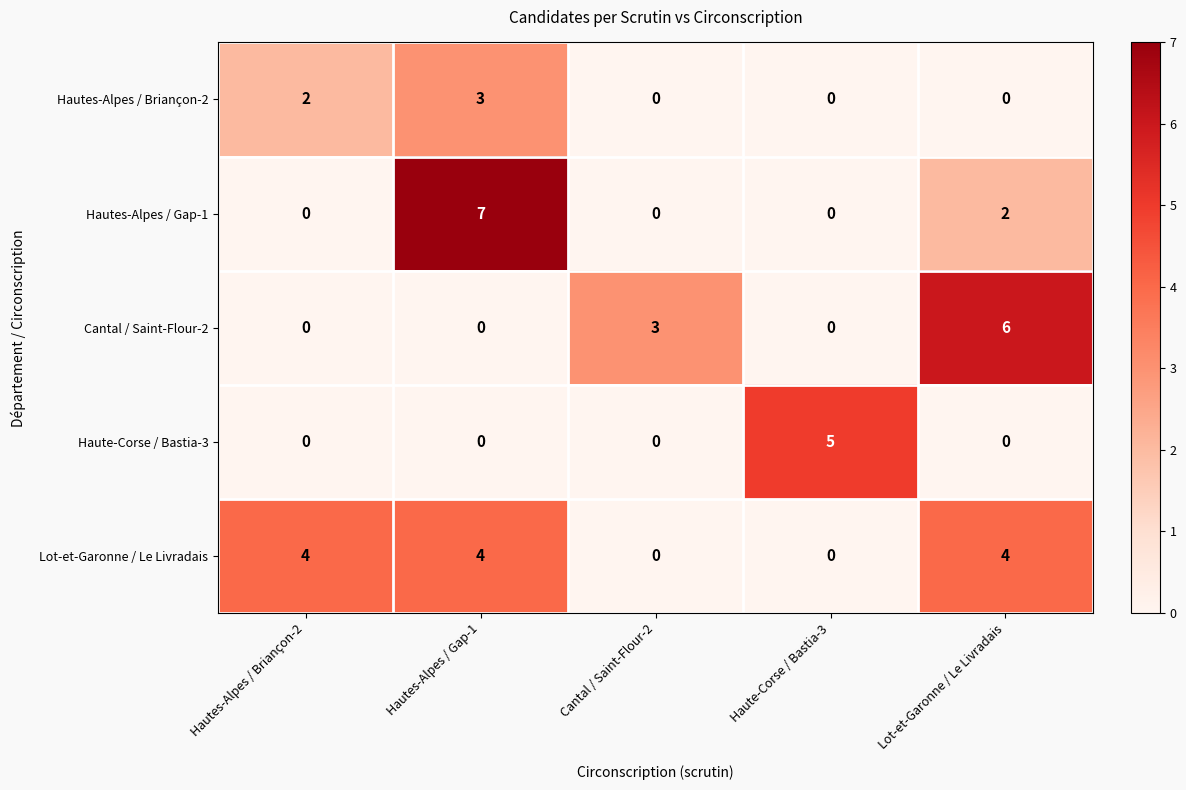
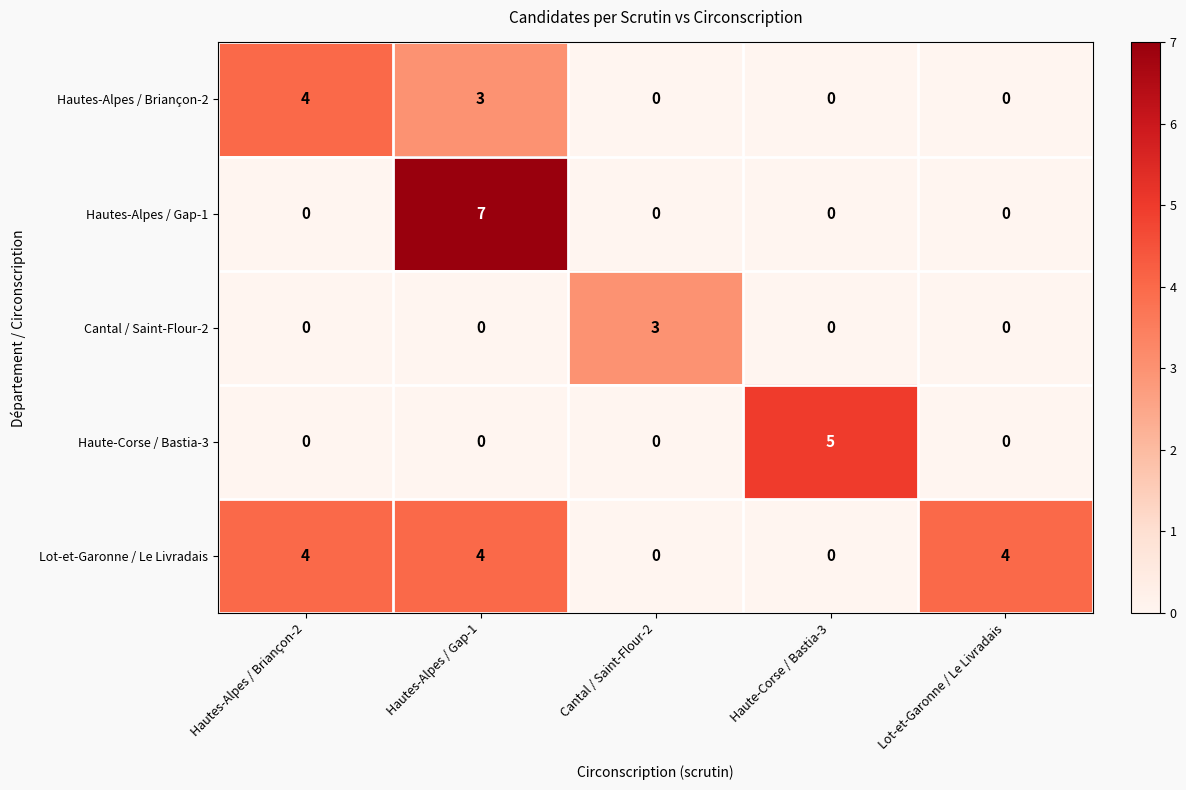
Hautes-Alpes / Briançon-2, Hautes-Alpes / Briançon-2: 2 -> 4
Hautes-Alpes / Gap-1, Lot-et-Garonne / Le Livradais: 2 -> 0
Cantal / Saint-Flour-2, Lot-et-Garonne / Le Livradais: 6 -> 0
